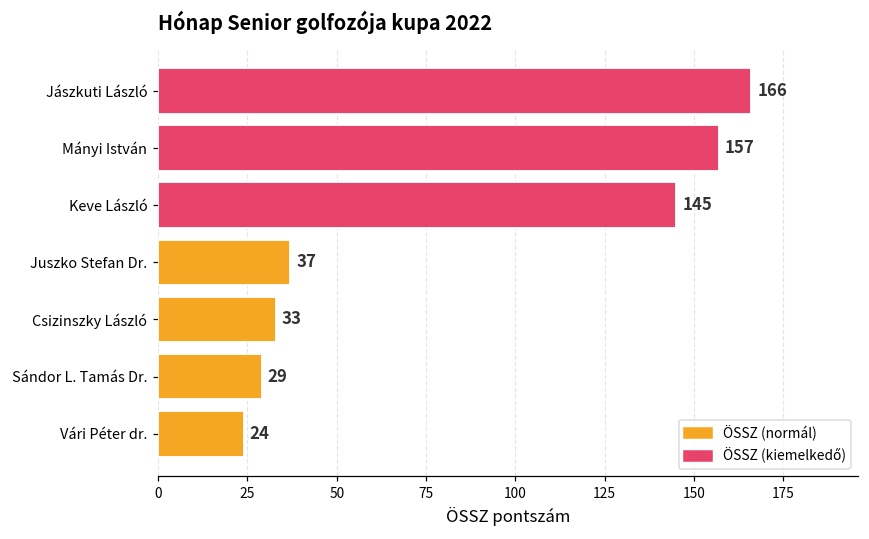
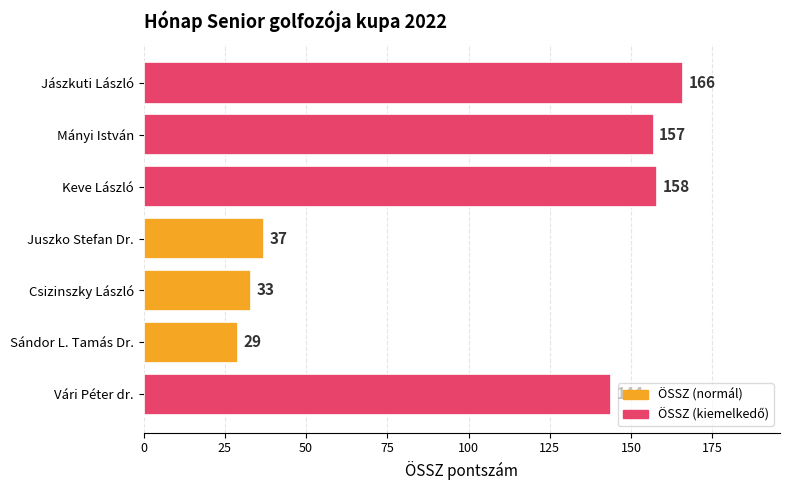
Keve László: 145 -> 158
Vári Péter dr.: 24 -> 144
